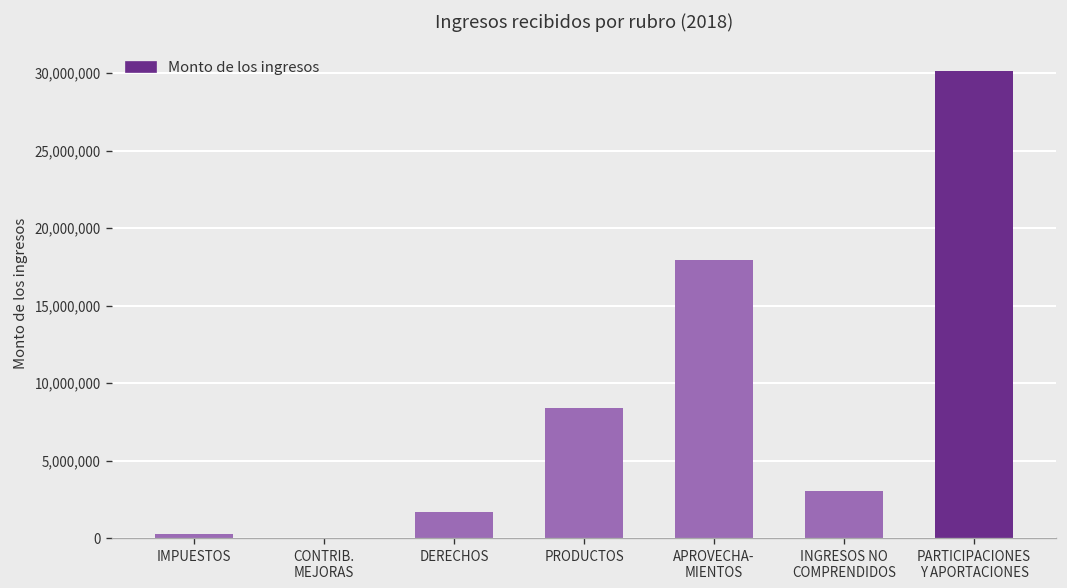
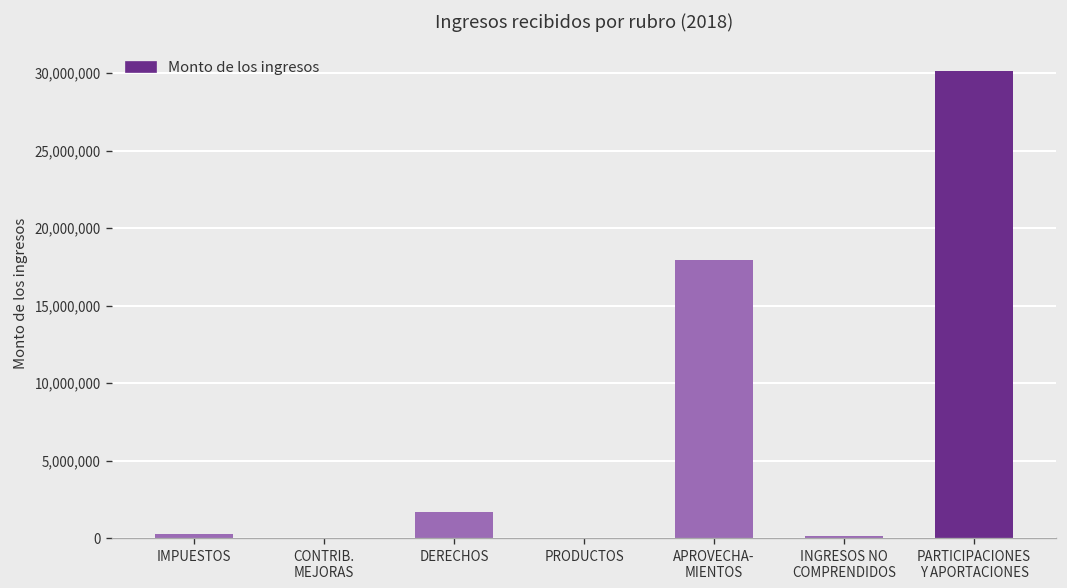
PRODUCTOS: 8,400,000 -> 0
INGRESOS NO COMPRENDIDOS: 3,100,000 -> 200,000
